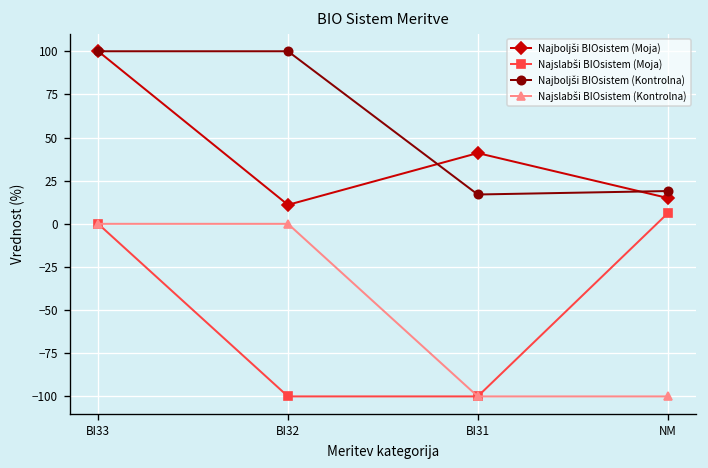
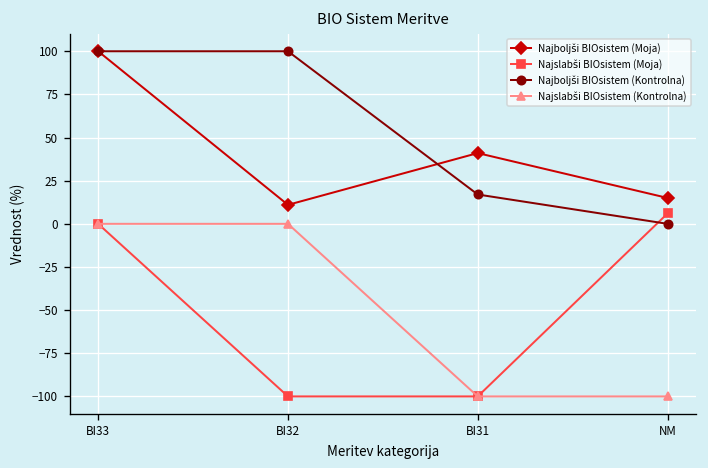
Najboljši BIOsistem (Kontrolna), NM: 19 -> 0
